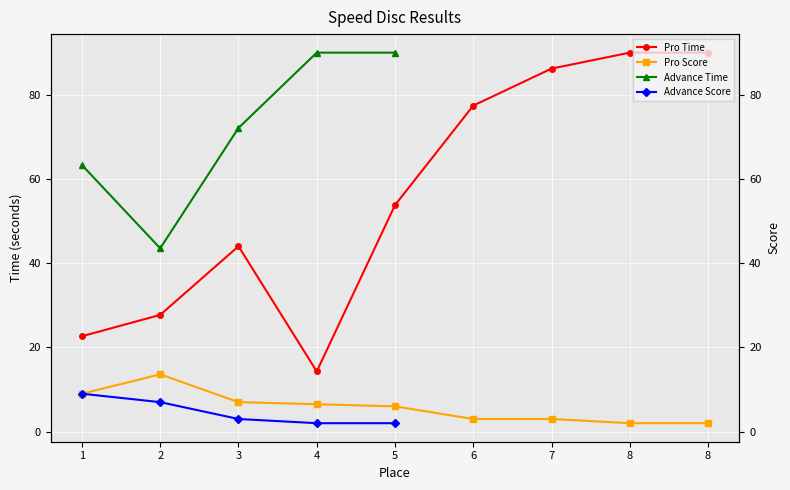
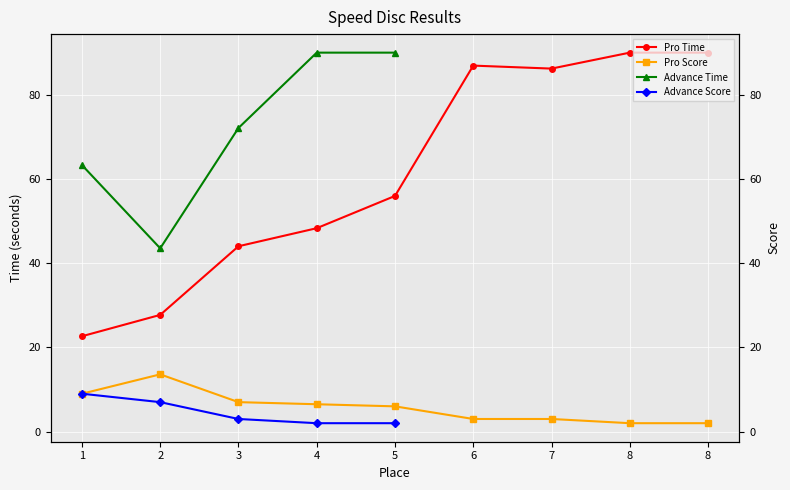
Pro Time, 4: 14 -> 48
Pro Time, 5: 54 -> 56
Pro Time, 6: 77 -> 87
